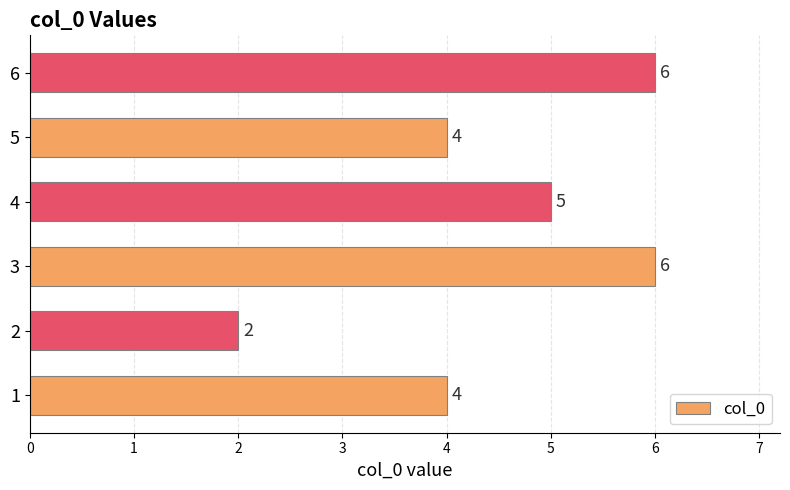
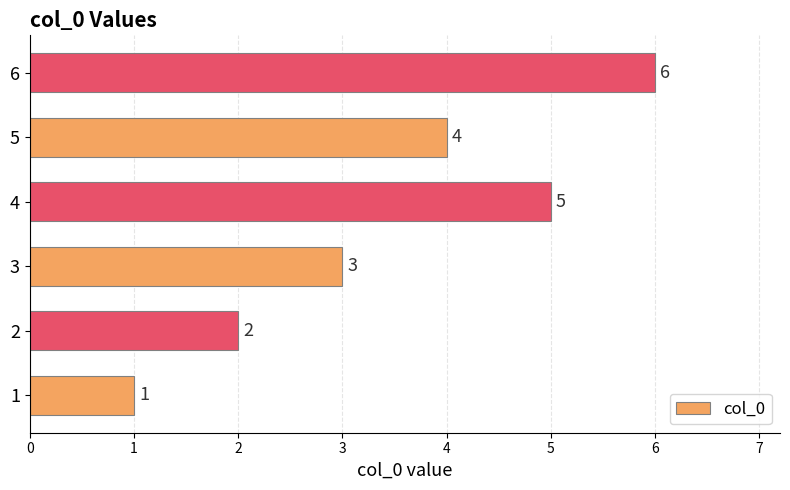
3: 6 -> 3
1: 4 -> 1
